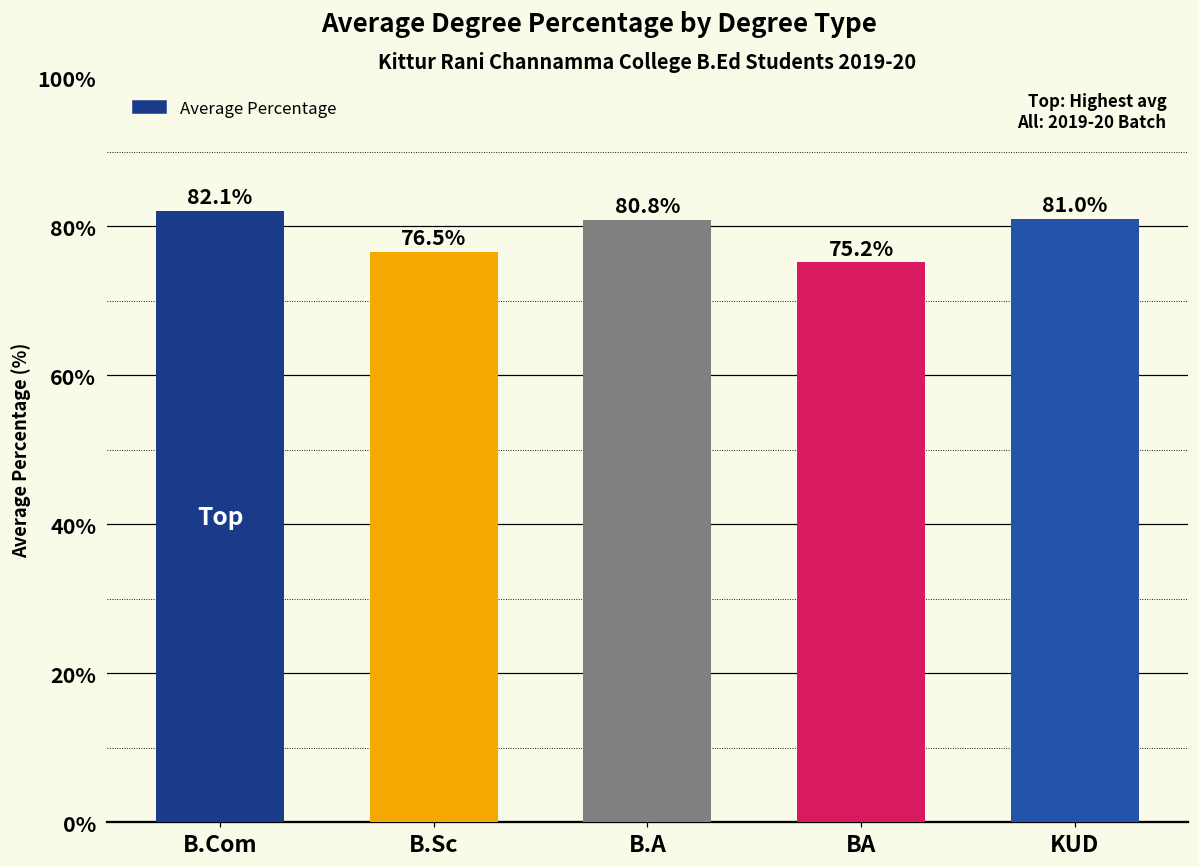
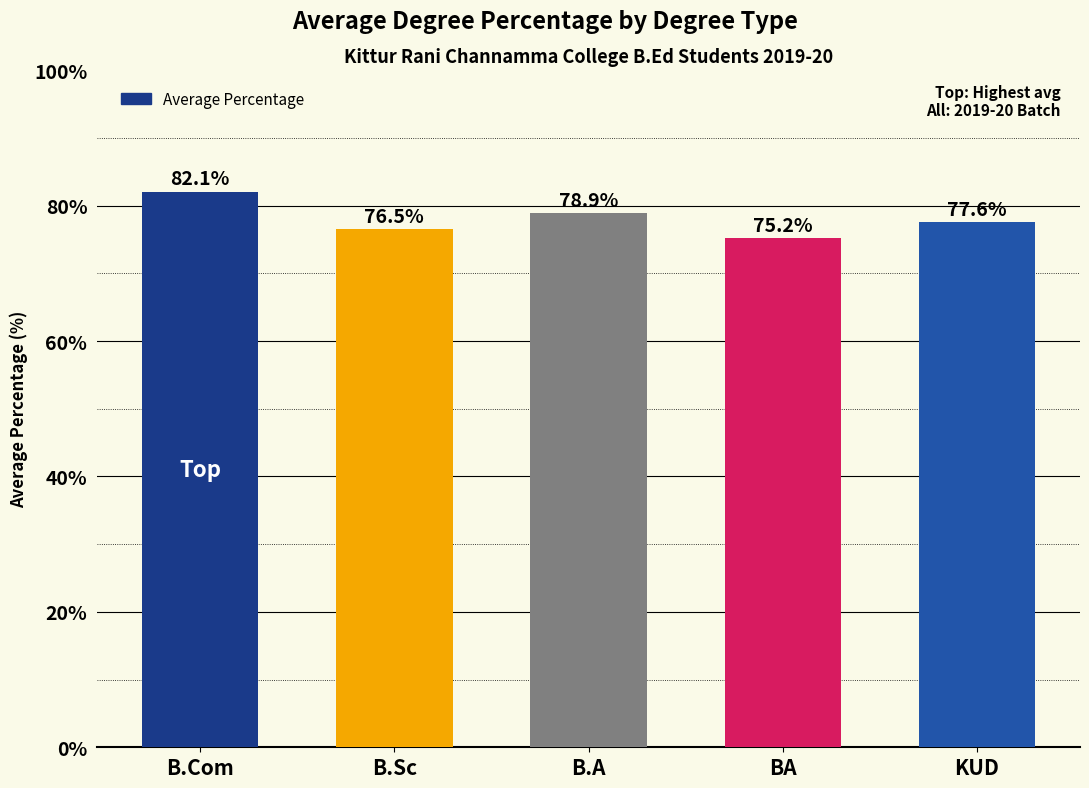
B.A: 80.8% -> 78.9%
KUD: 81.0% -> 77.6%
